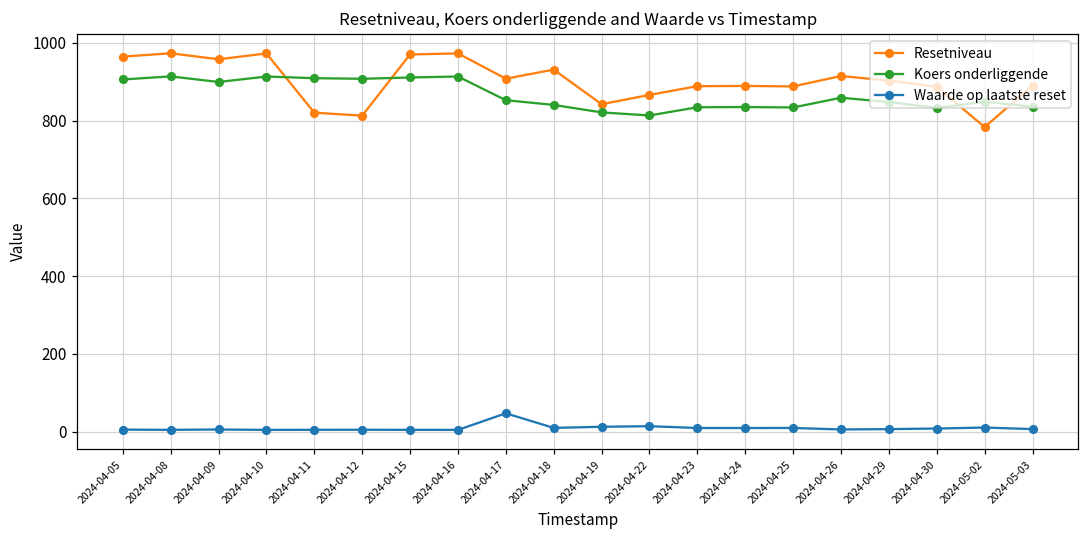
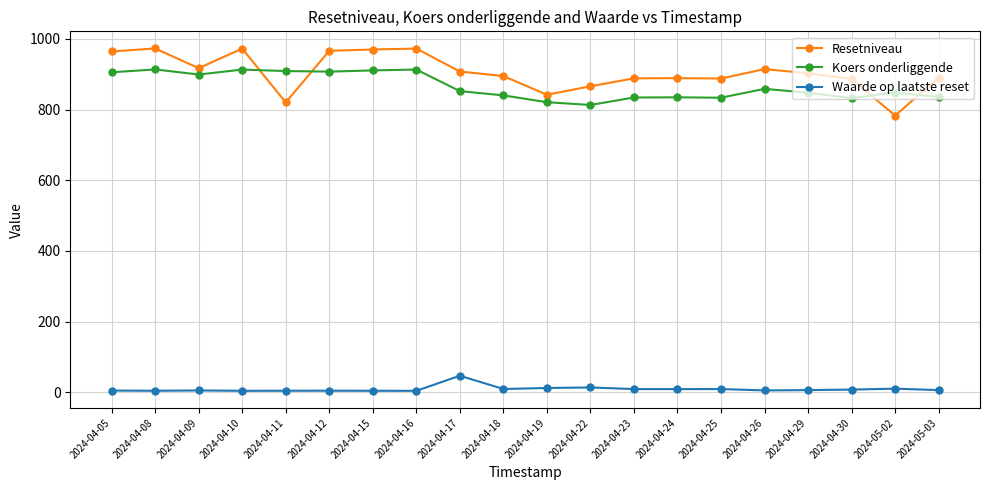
Resetniveau, 2024-04-09: 960 -> 920
Resetniveau, 2024-04-12: 810 -> 970
Resetniveau, 2024-04-18: 930 -> 890
